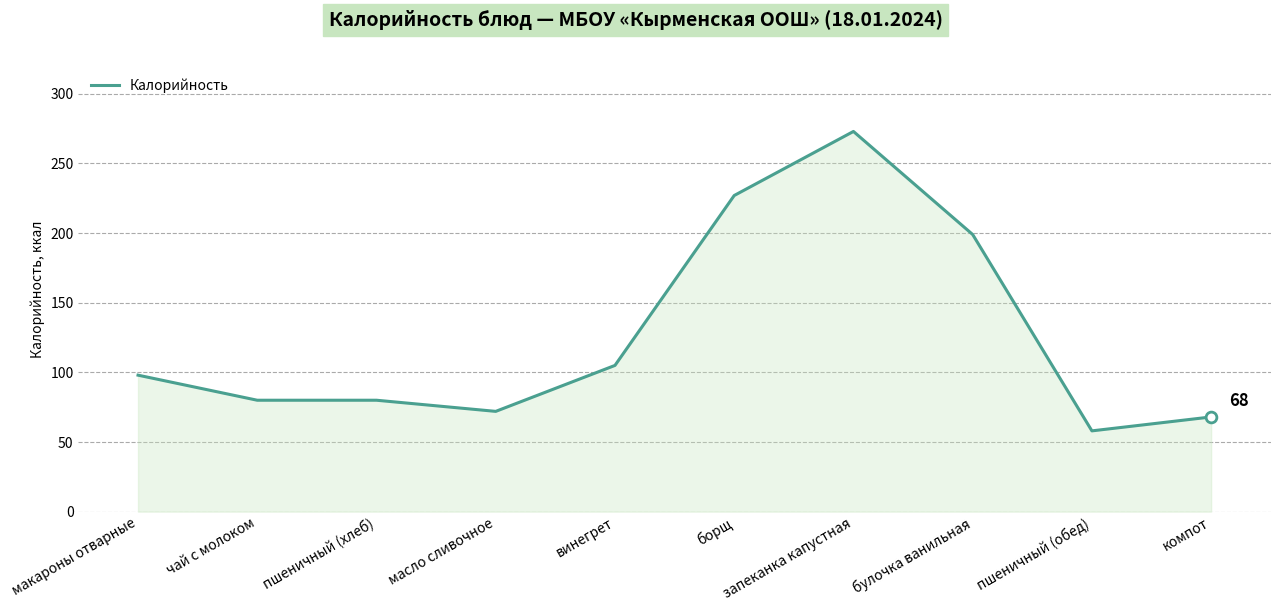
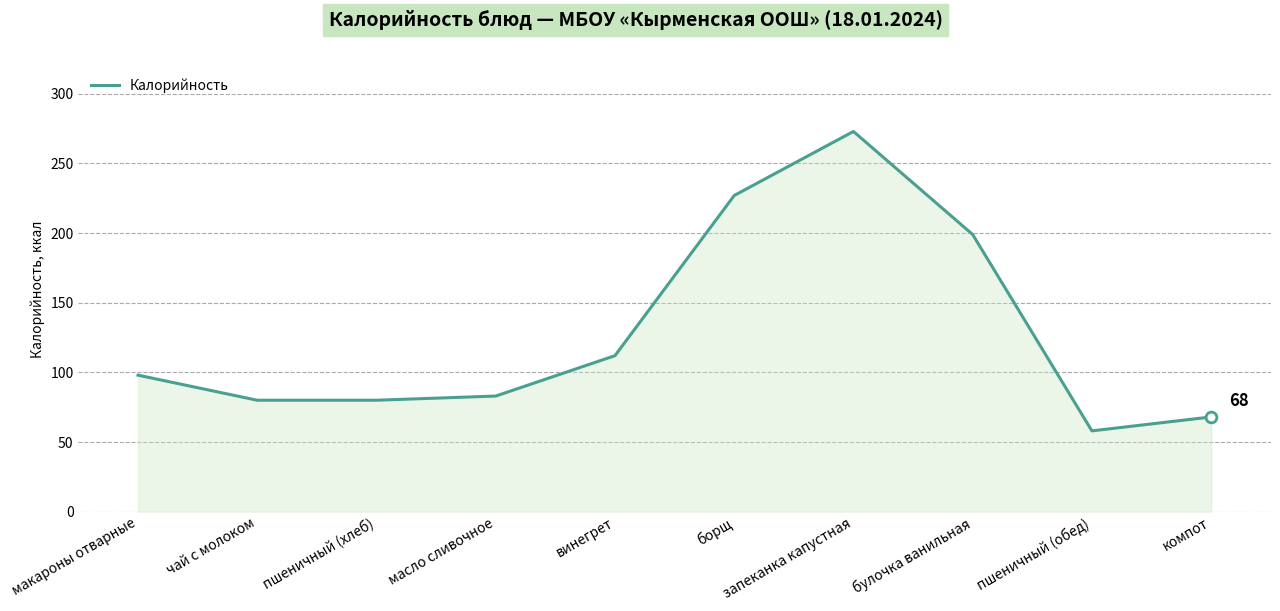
Калорийность, масло сливочное: 72 -> 83
Калорийность, винегрет: 105 -> 112
